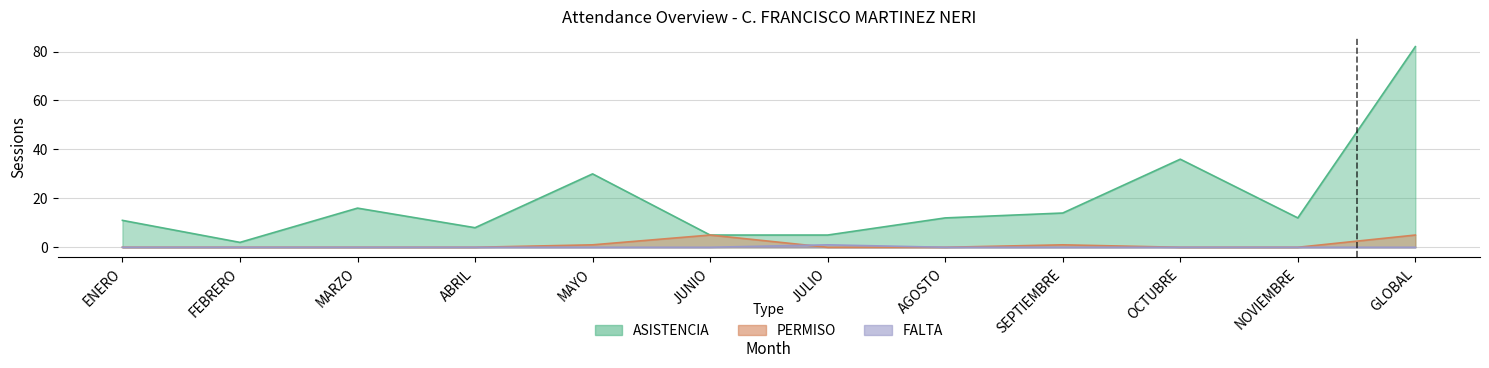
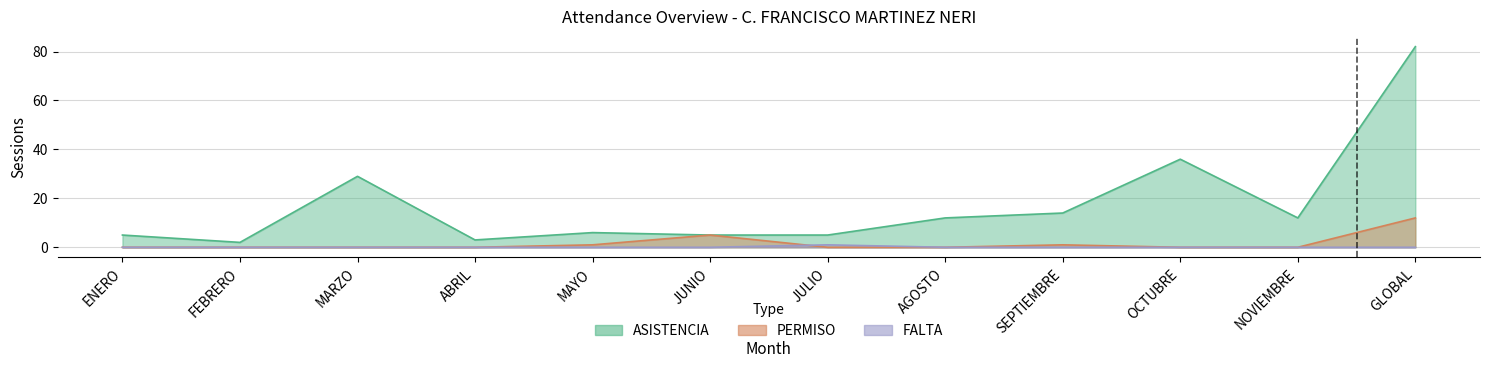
ASISTENCIA, ENERO: 11 -> 5
ASISTENCIA, MARZO: 16 -> 29
ASISTENCIA, ABRIL: 8 -> 3
ASISTENCIA, MAYO: 30 -> 6
PERMISO, GLOBAL: 5 -> 12
